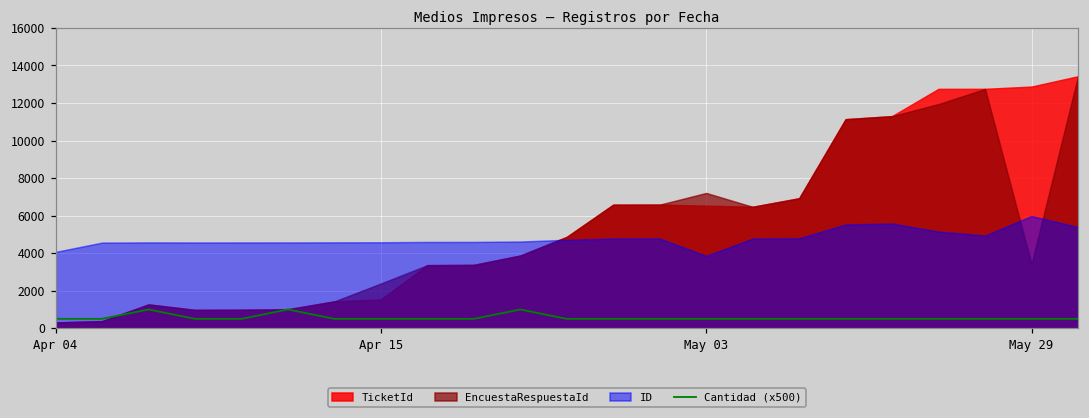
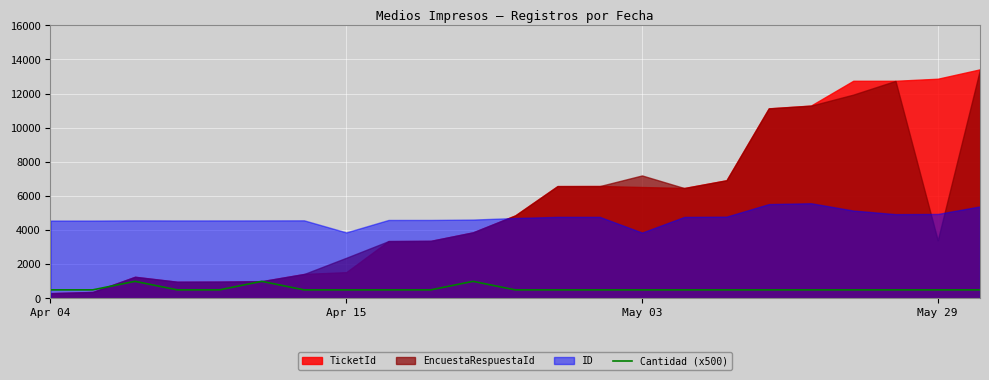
ID, Apr 04: 4100 -> 4600
ID, Apr 15: 4600 -> 3900
ID, May 29: 6000 -> 4900
